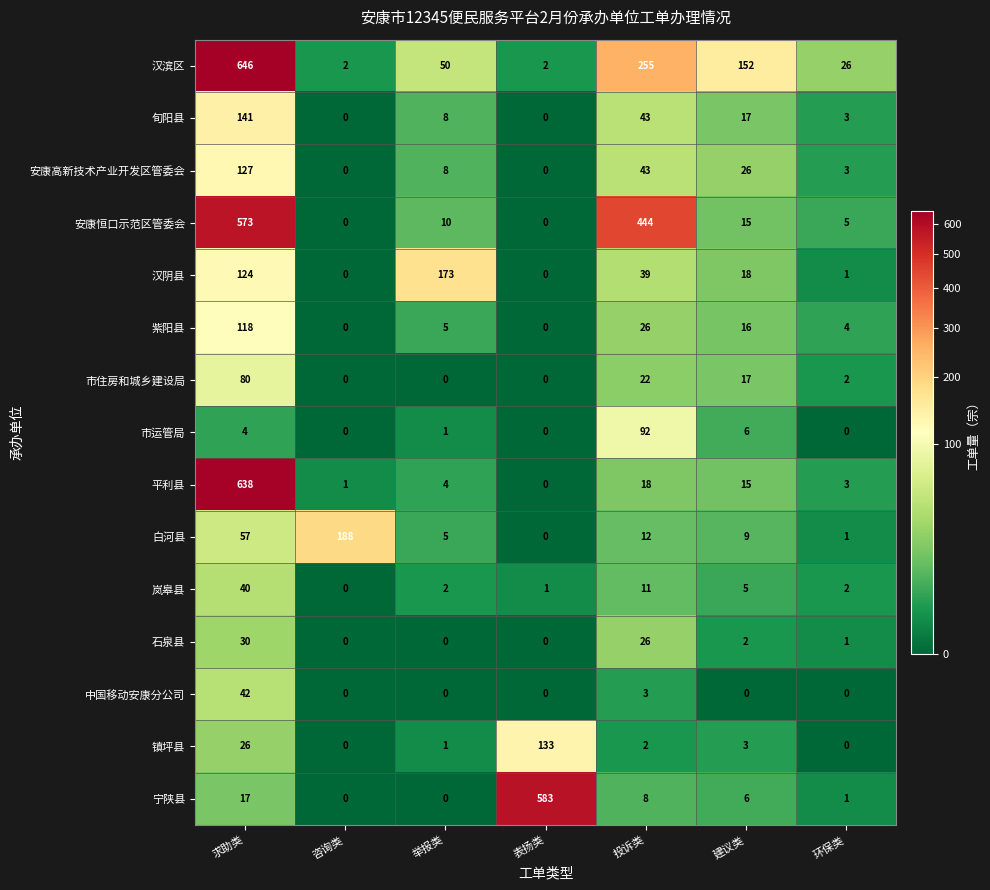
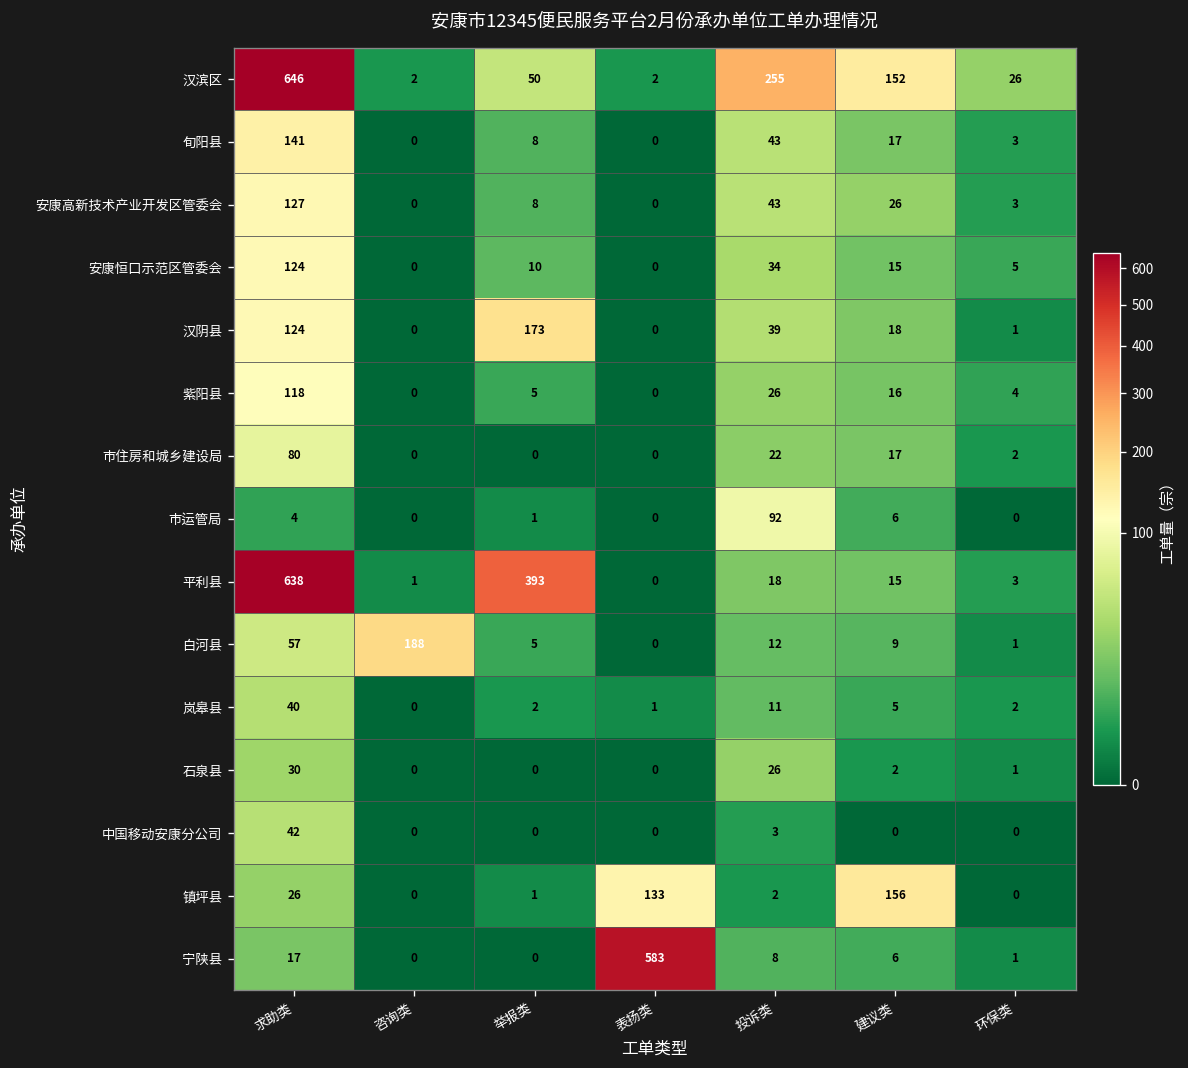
安康恒口示范区管委会, 求助类: 573 -> 124
安康恒口示范区管委会, 投诉类: 444 -> 34
平利县, 举报类: 4 -> 393
镇坪县, 建议类: 3 -> 156
